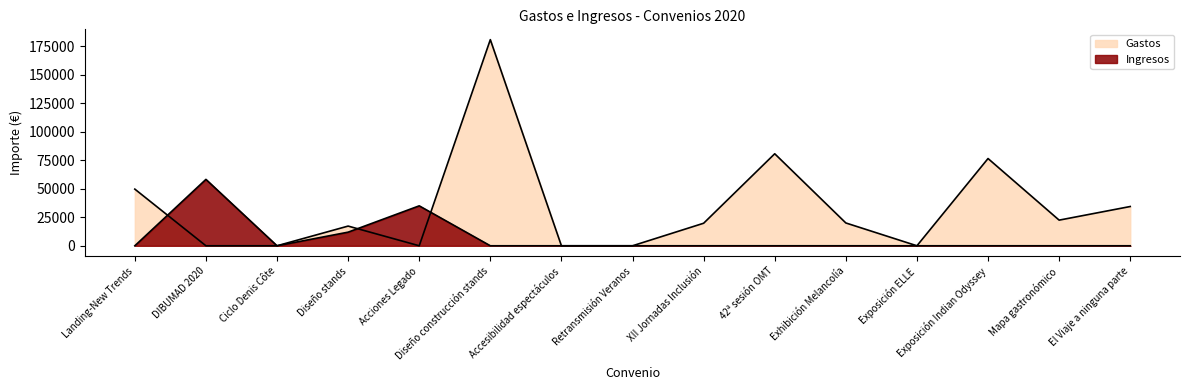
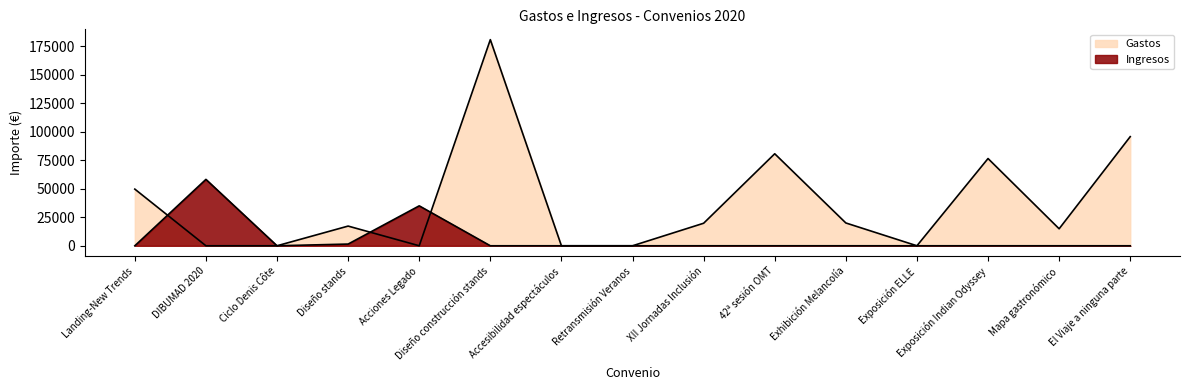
Ingresos, Diseño stands: 12000 -> 2000
Gastos, Mapa gastronómico: 22000 -> 15000
Gastos, El Viaje a ninguna parte: 34000 -> 96000
